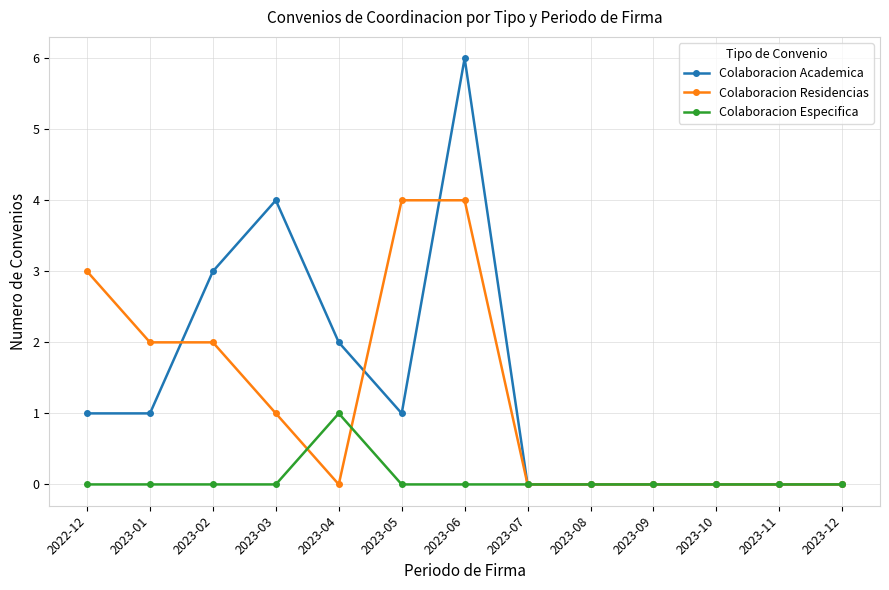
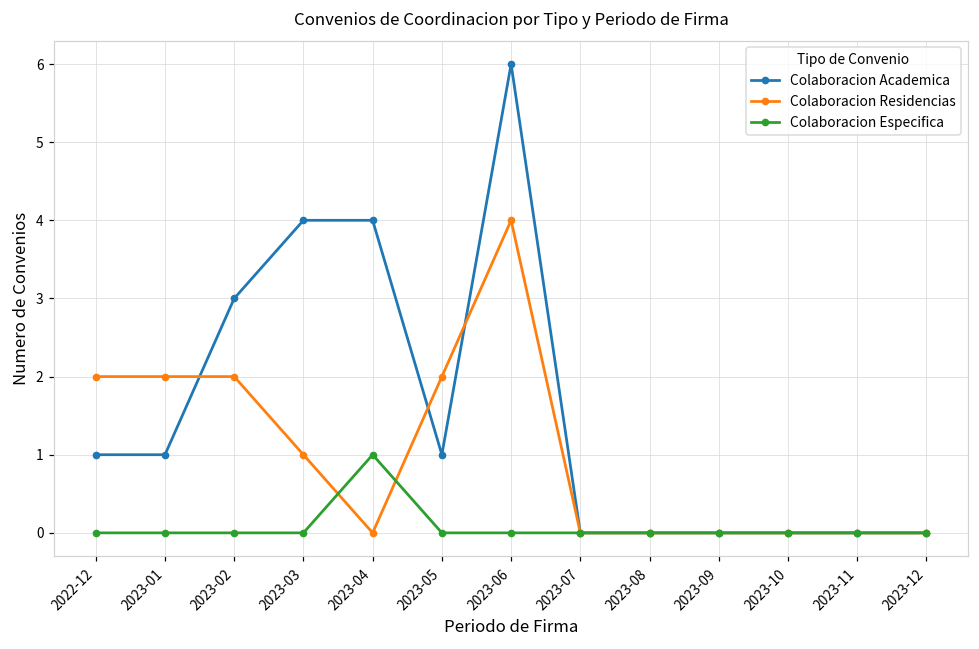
Colaboracion Residencias, 2022-12: 3 -> 2
Colaboracion Academica, 2023-04: 2 -> 4
Colaboracion Residencias, 2023-05: 4 -> 2
